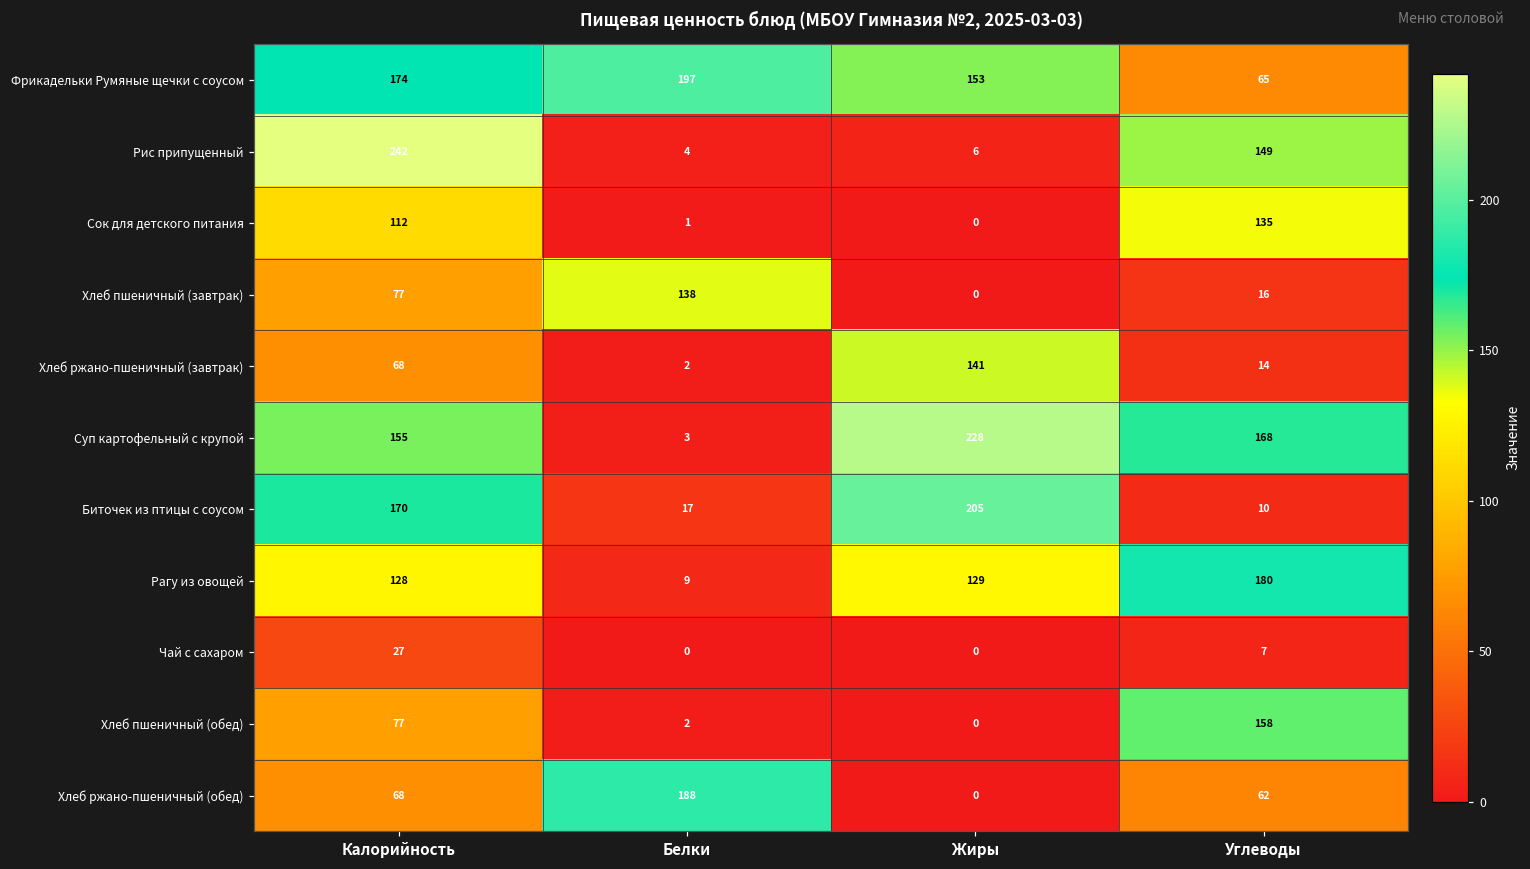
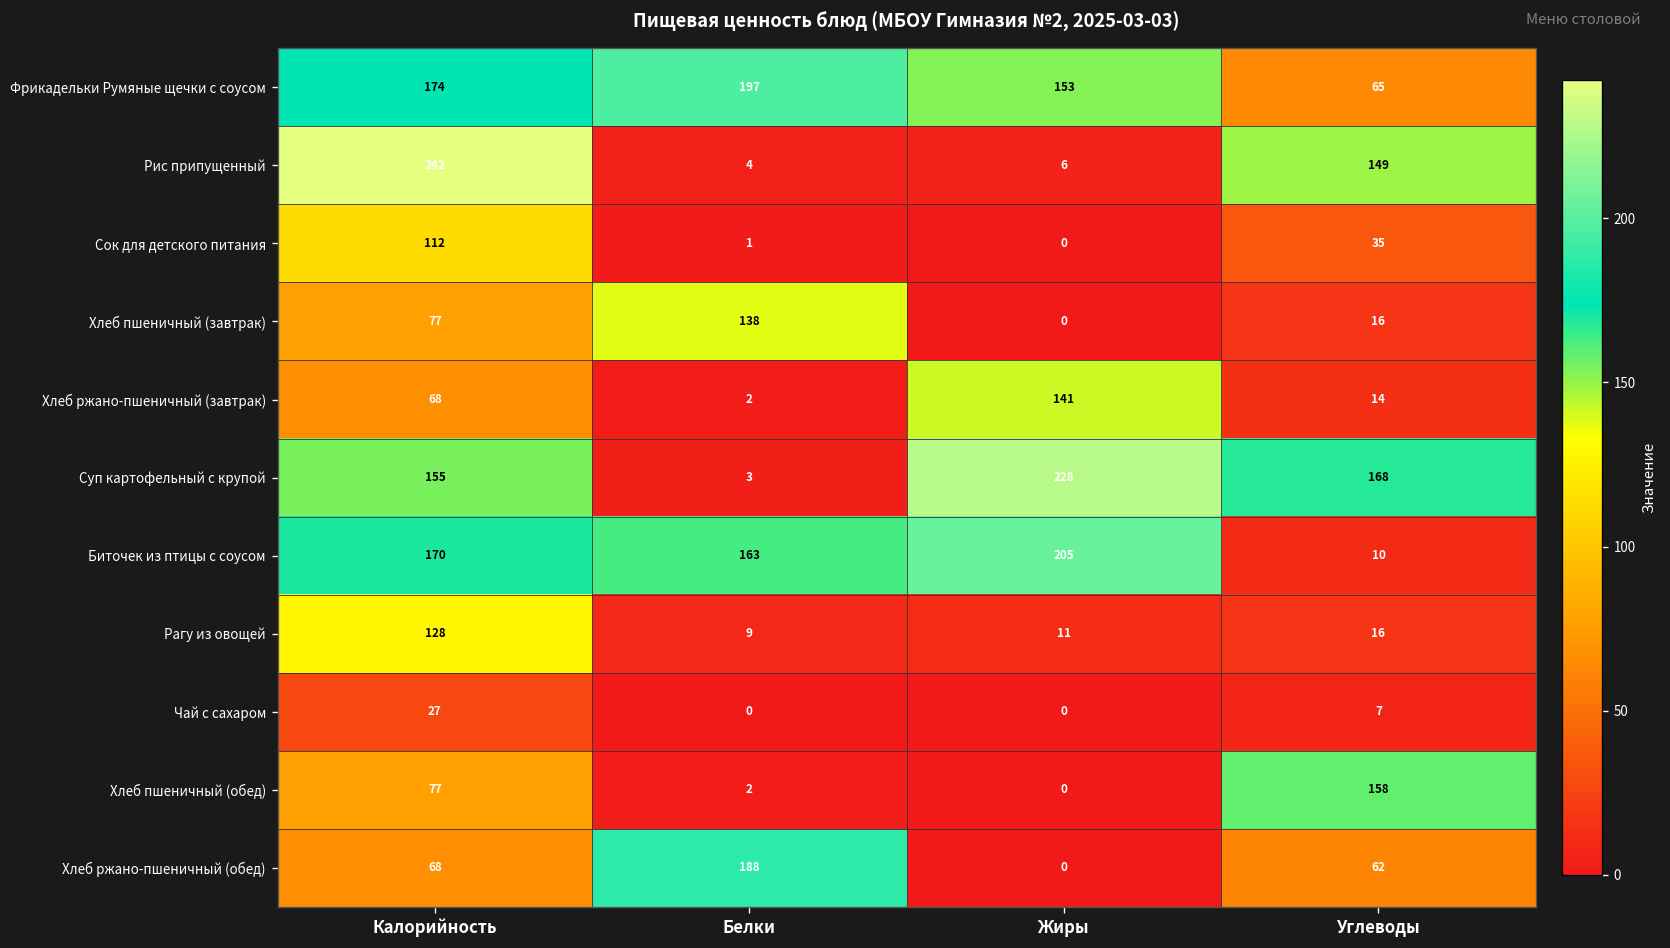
Сок для детского питания, Углеводы: 135 -> 35
Биточек из птицы с соусом, Белки: 17 -> 163
Рагу из овощей, Жиры: 129 -> 11
Рагу из овощей, Углеводы: 180 -> 16
